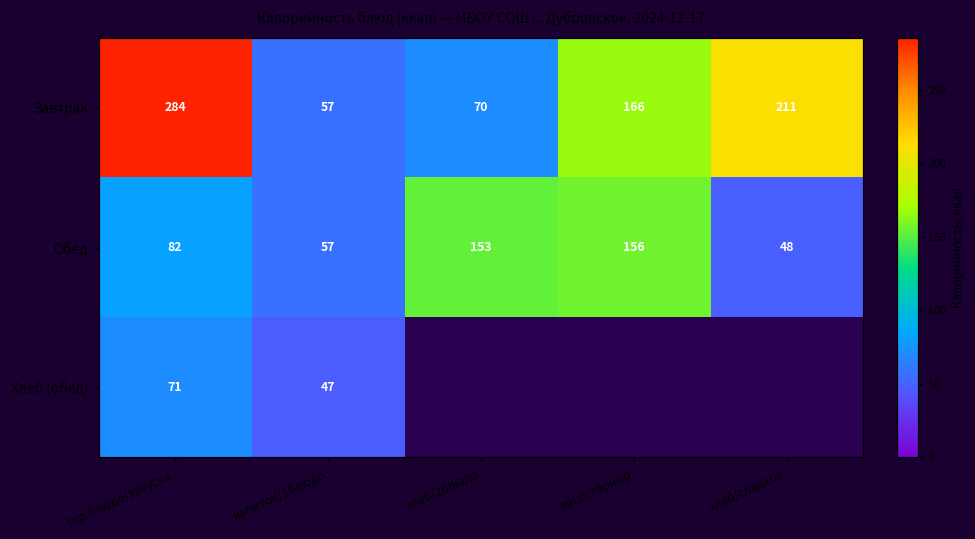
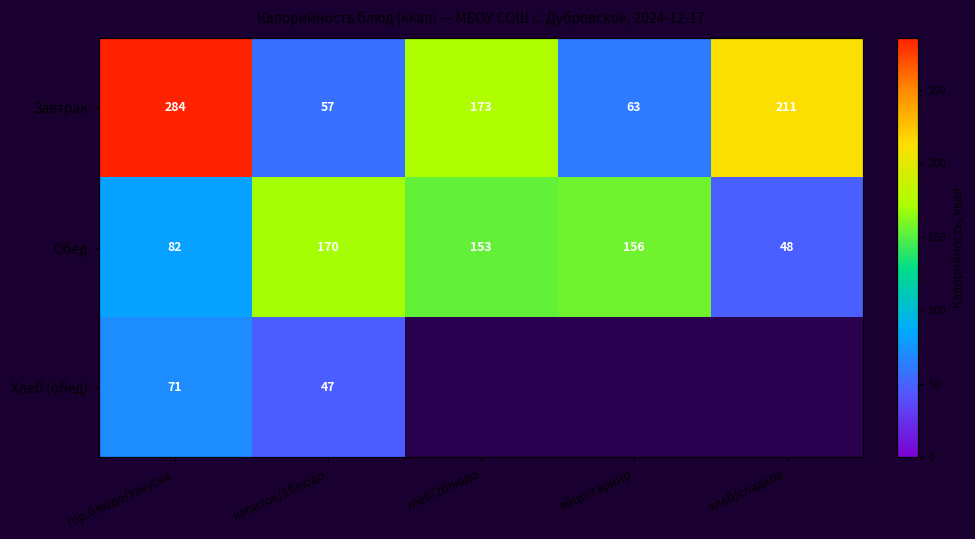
Завтрак, хлеб/2блюдо: 70 -> 173
Завтрак, яйцо/гарнир: 166 -> 63
Обед, напиток/1блюдо: 57 -> 170
